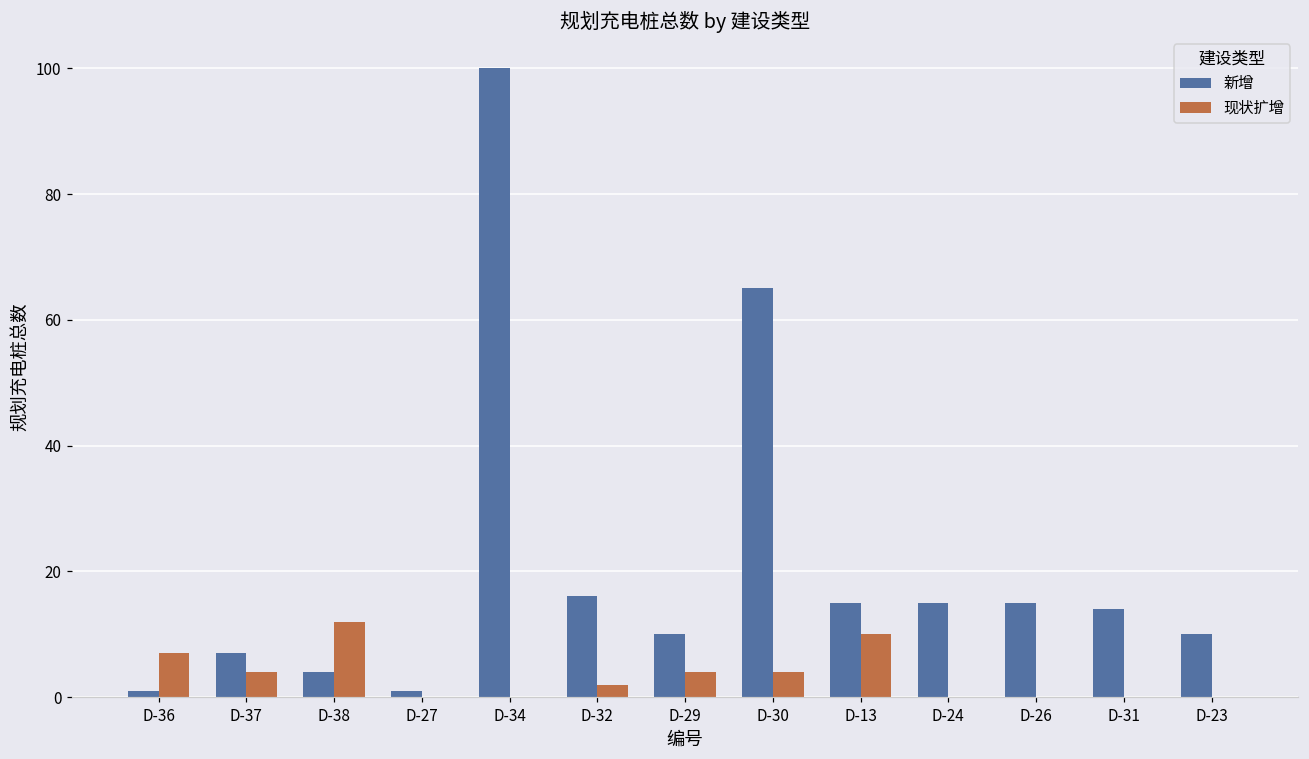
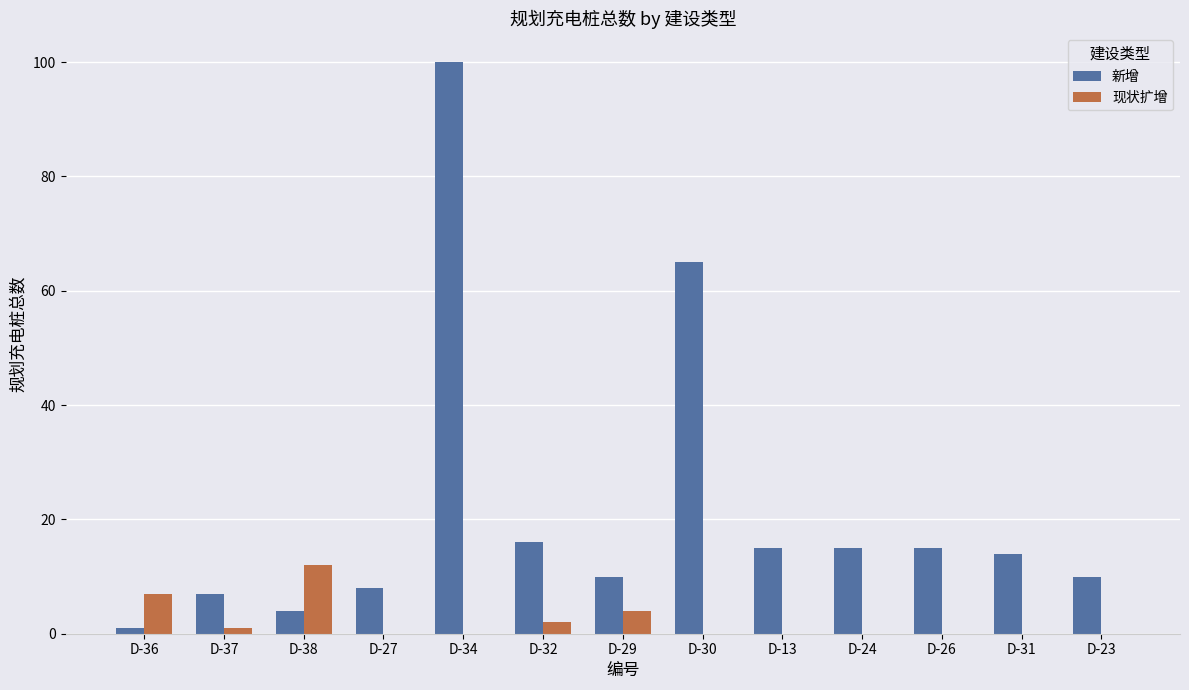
现状扩增, D-37: 4 -> 1
新增, D-27: 1 -> 8
现状扩增, D-30: 4 -> 0
现状扩增, D-13: 10 -> 0
